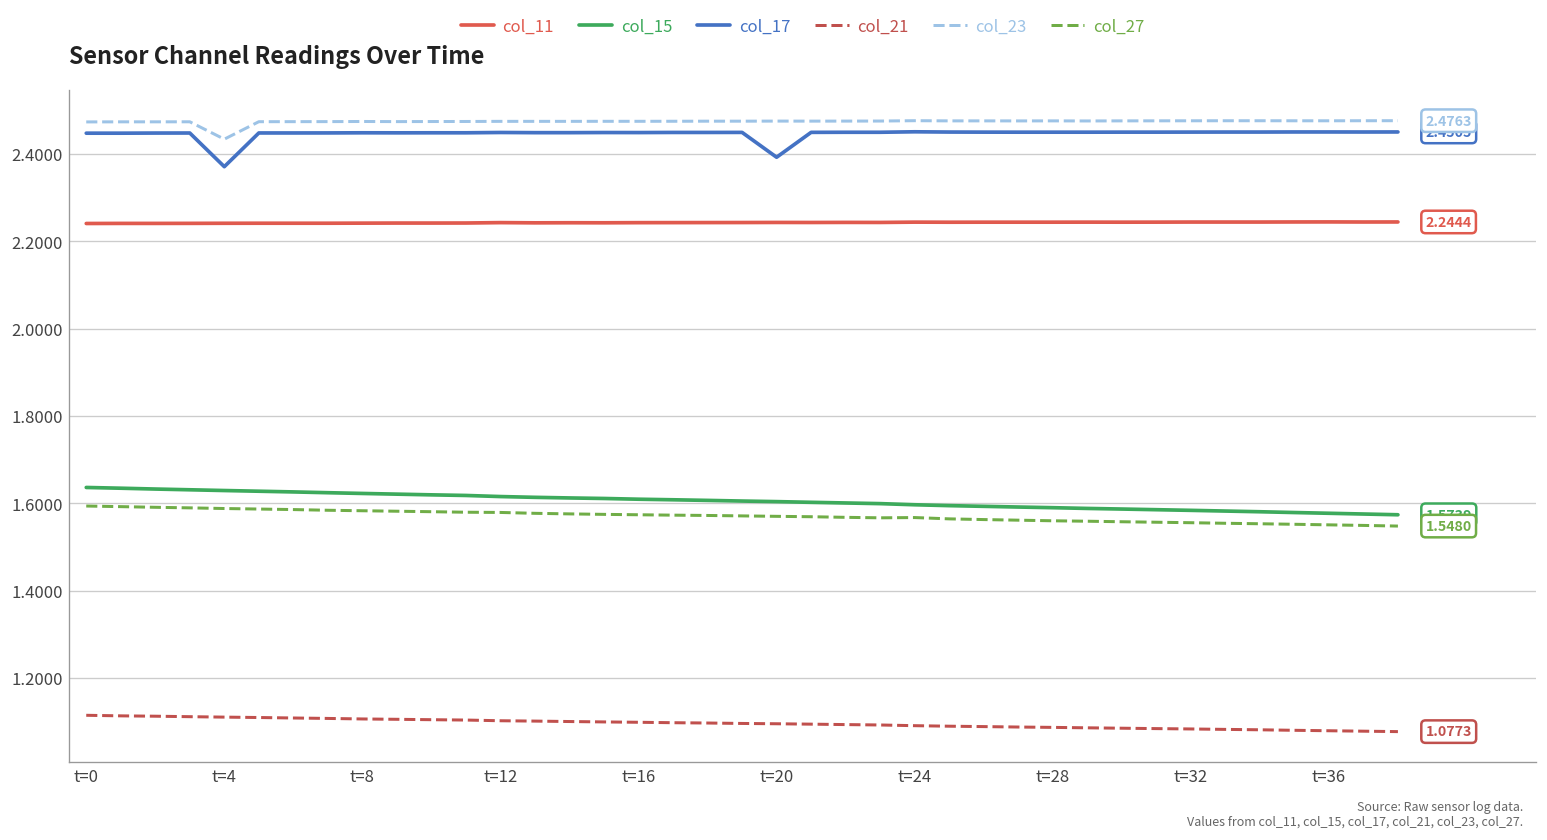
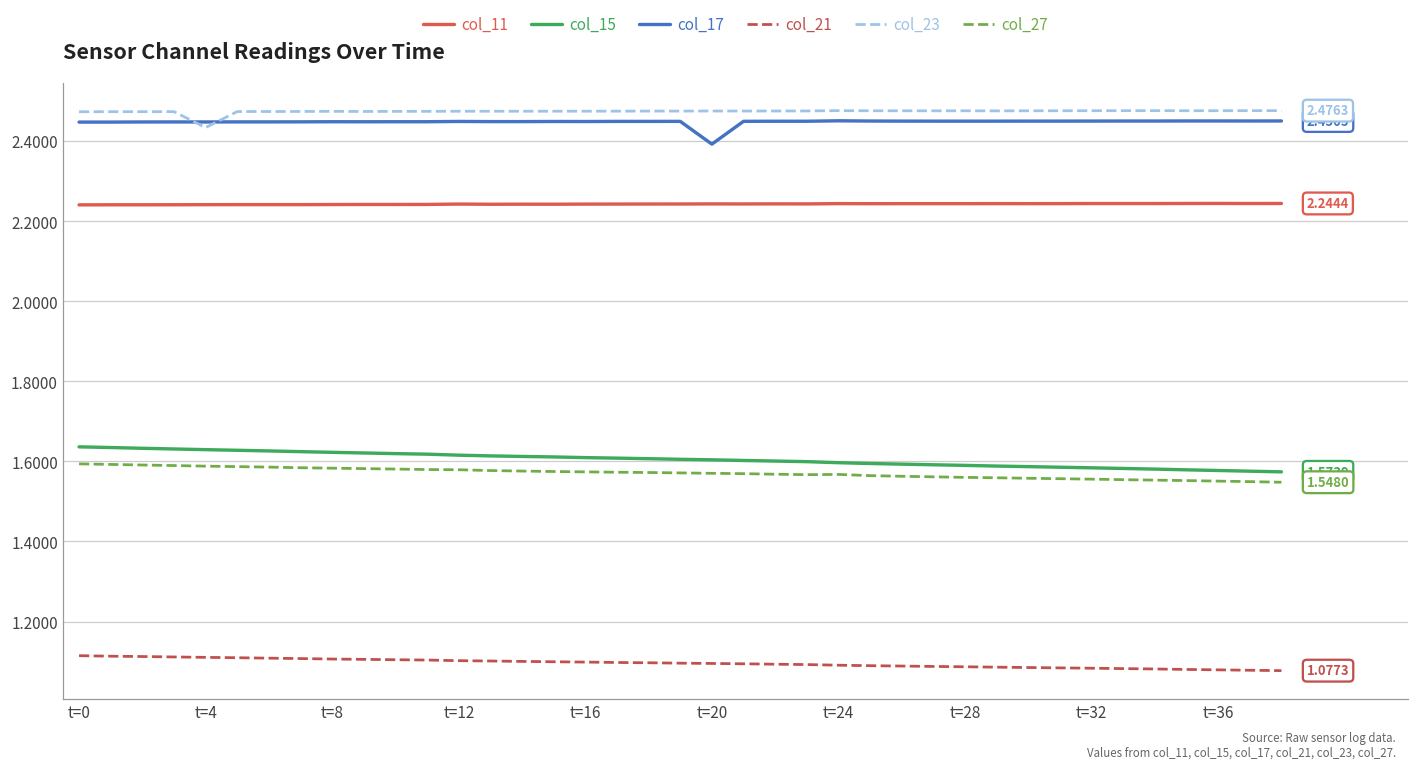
col_17, t=4: 2.37 -> 2.45
